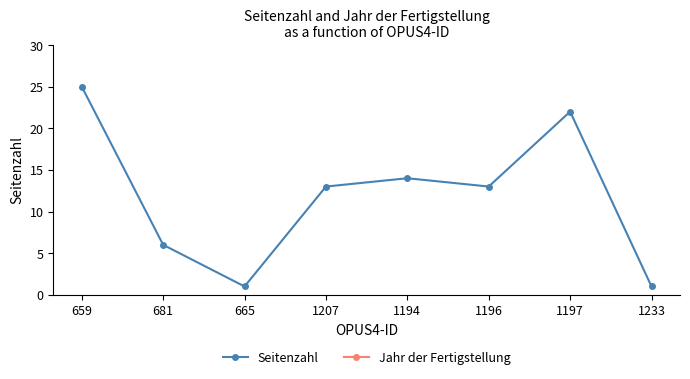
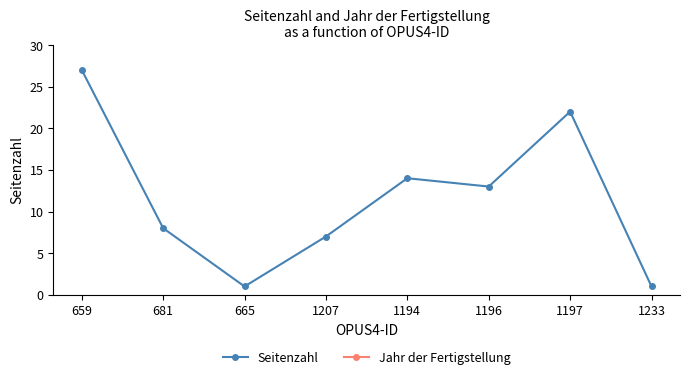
Seitenzahl, 659: 25 -> 27
Seitenzahl, 681: 6 -> 8
Seitenzahl, 1207: 13 -> 7
